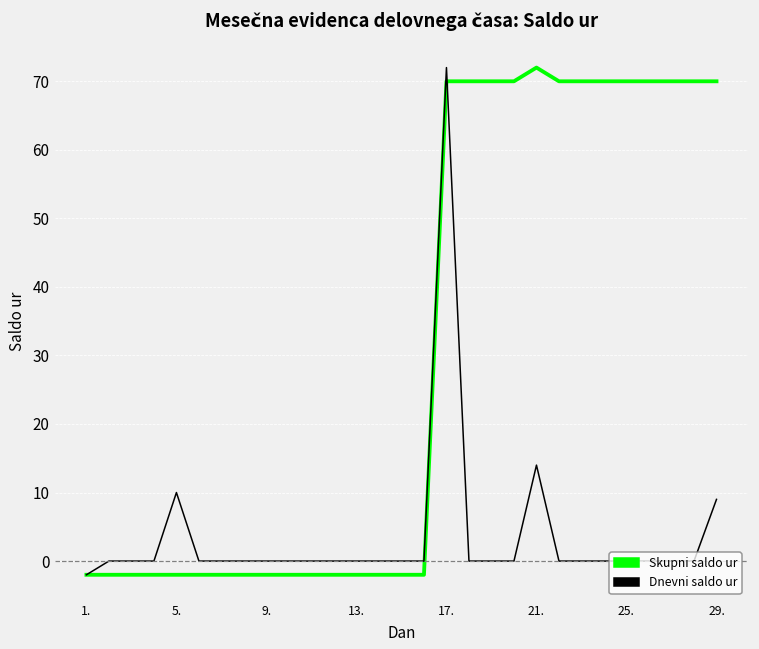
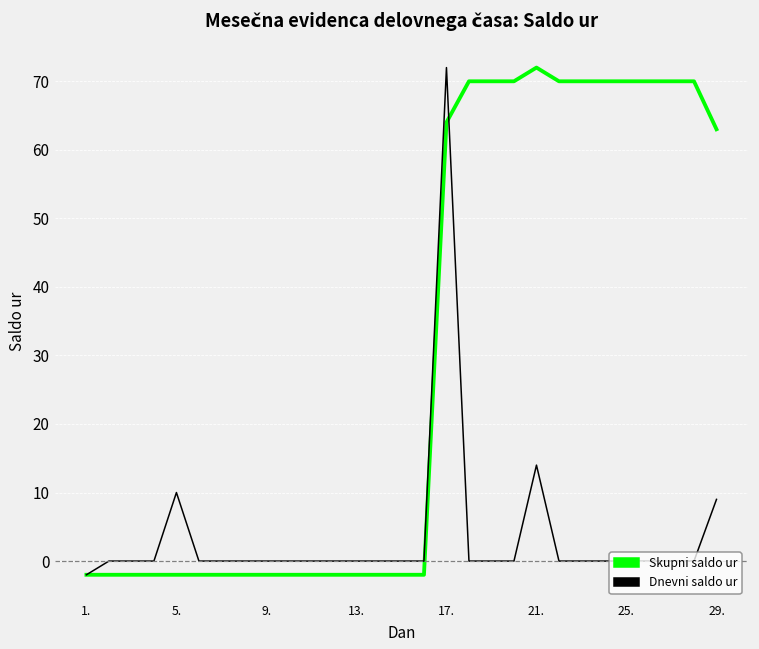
Skupni saldo ur, 17.: 70 -> 64
Skupni saldo ur, 29.: 70 -> 63
